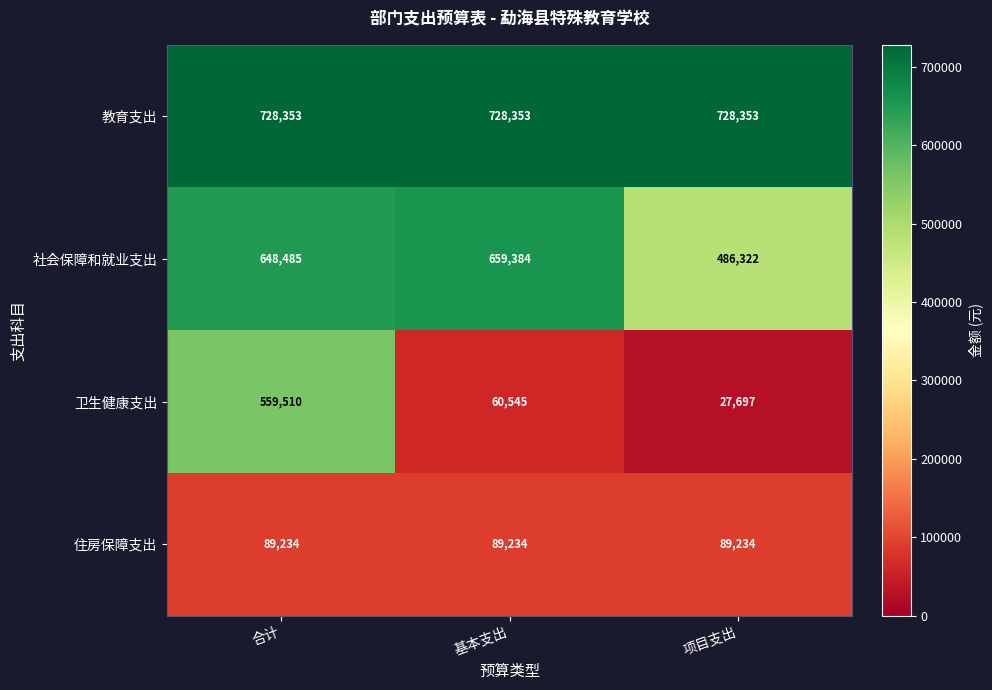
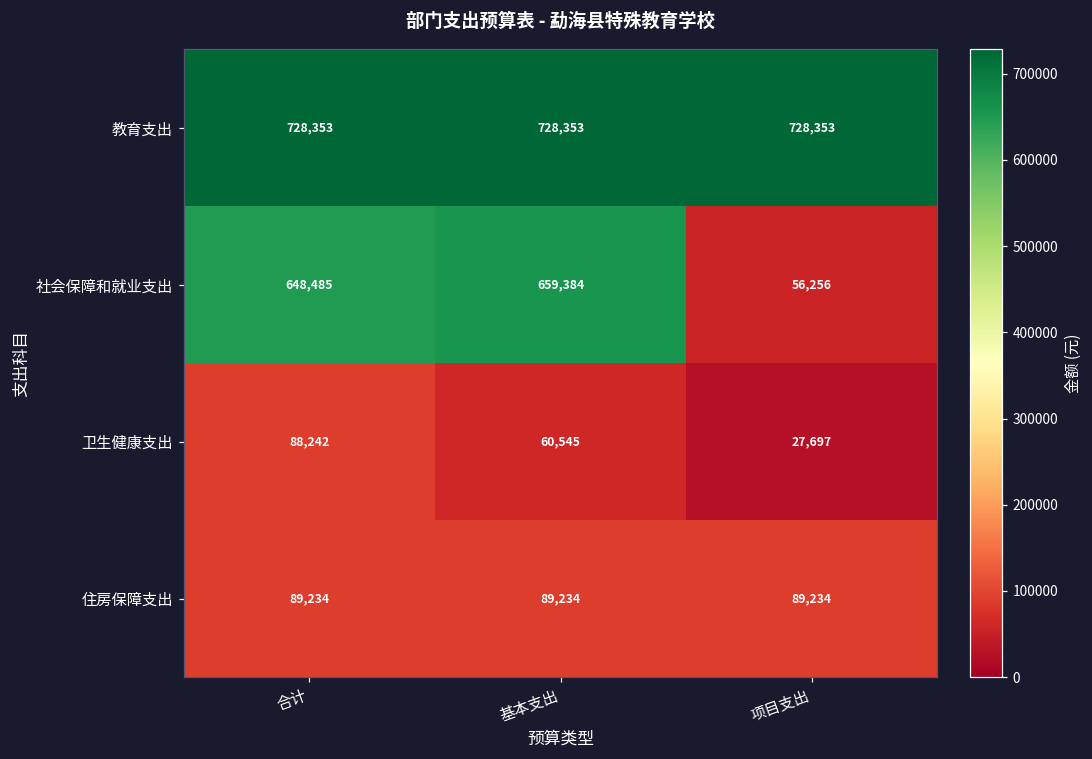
社会保障和就业支出, 项目支出: 486,322 -> 56,256
卫生健康支出, 合计: 559,510 -> 88,242
